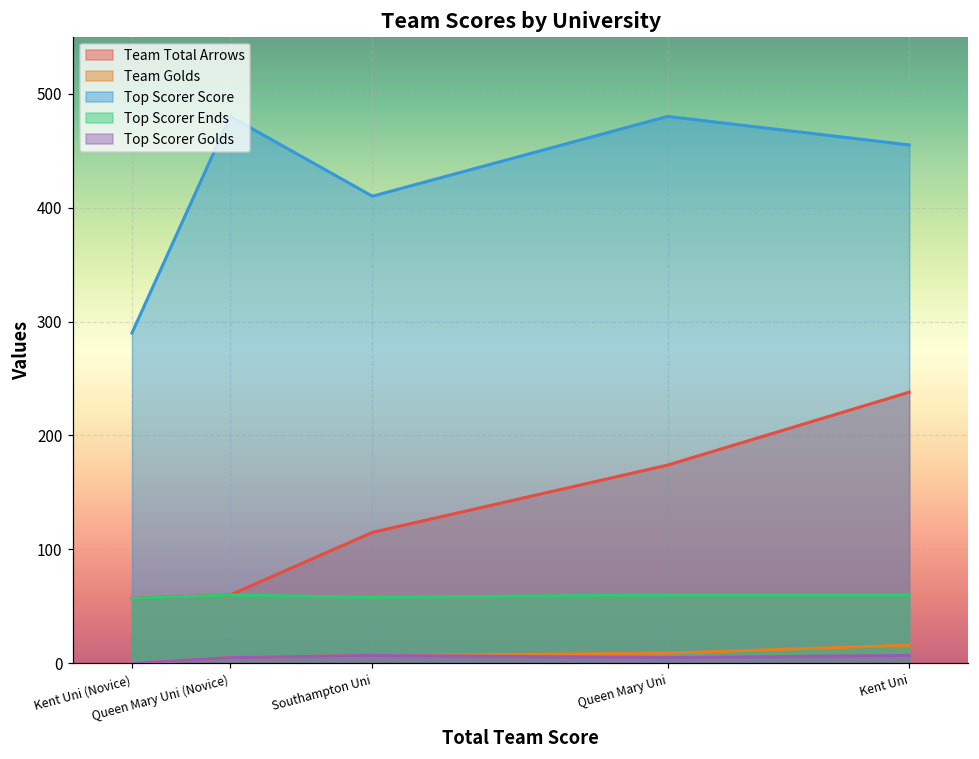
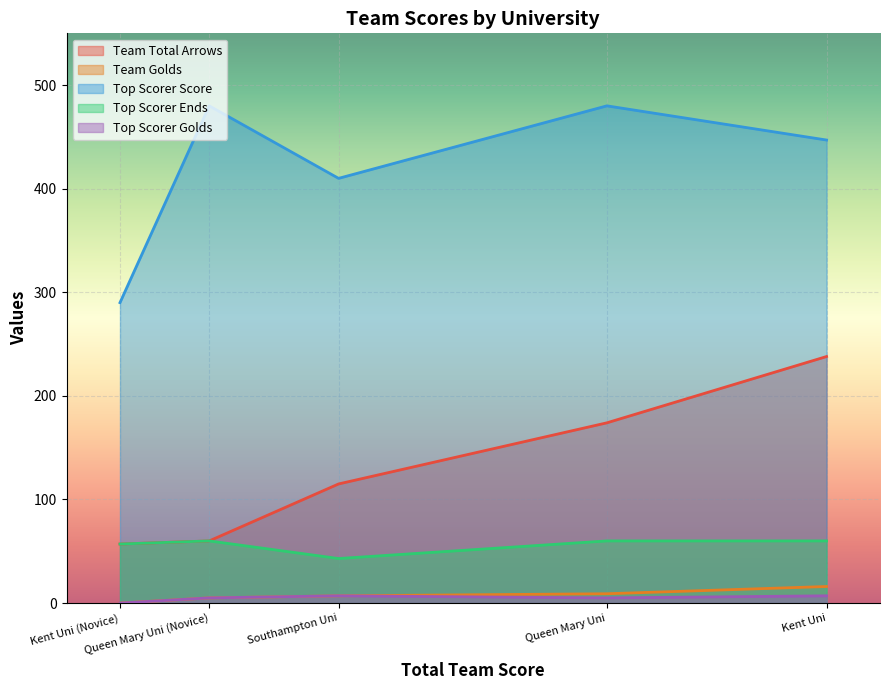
Top Scorer Ends, Southampton Uni: 58 -> 43
Top Scorer Score, Kent Uni: 455 -> 447
